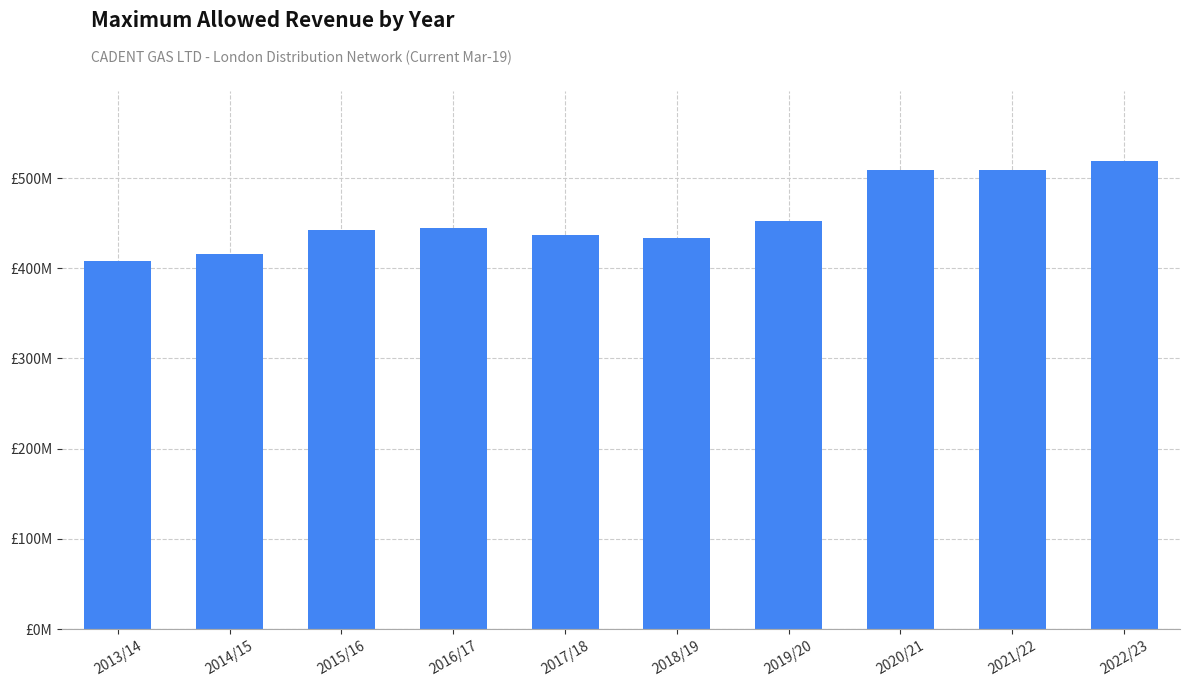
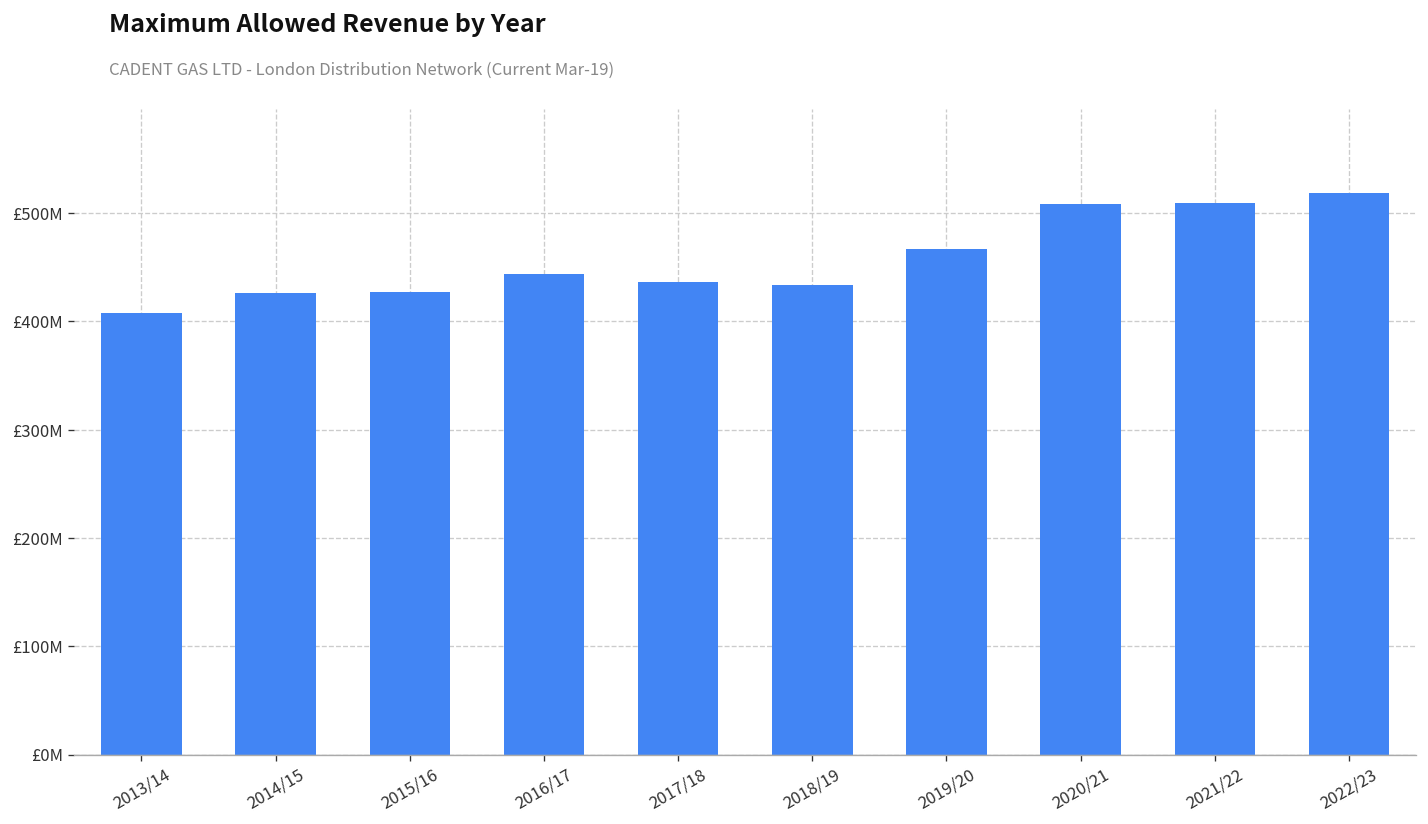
2014/15: £420000000 -> £430000000
2015/16: £440000000 -> £430000000
2019/20: £450000000 -> £470000000
